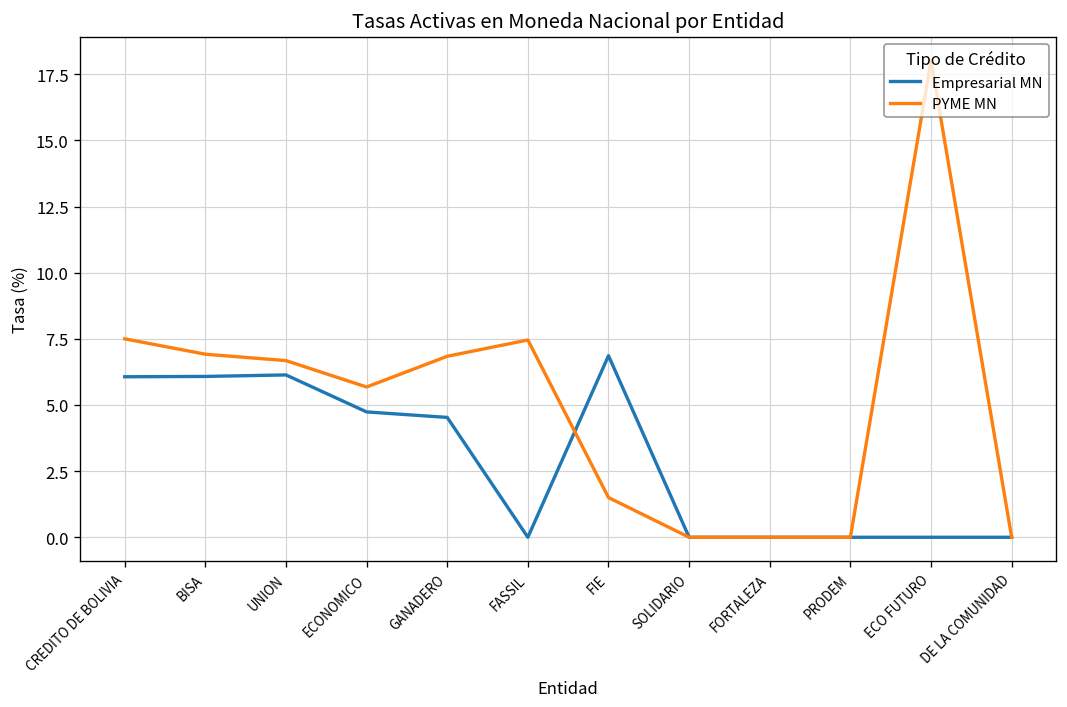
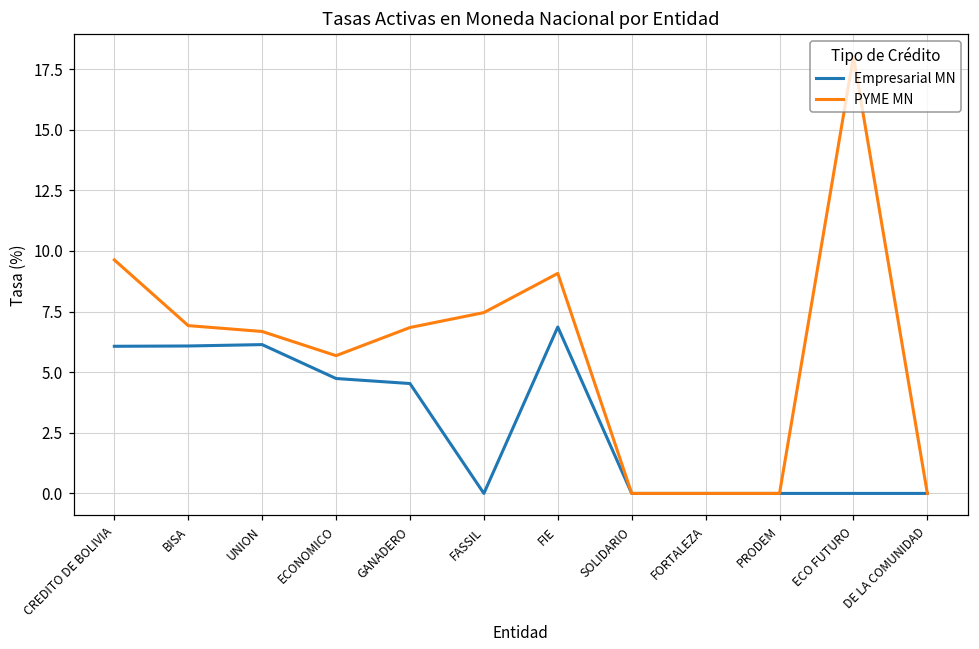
PYME MN, CREDITO DE BOLIVIA: 7.5 -> 9.6
PYME MN, FIE: 1.5 -> 9.1
